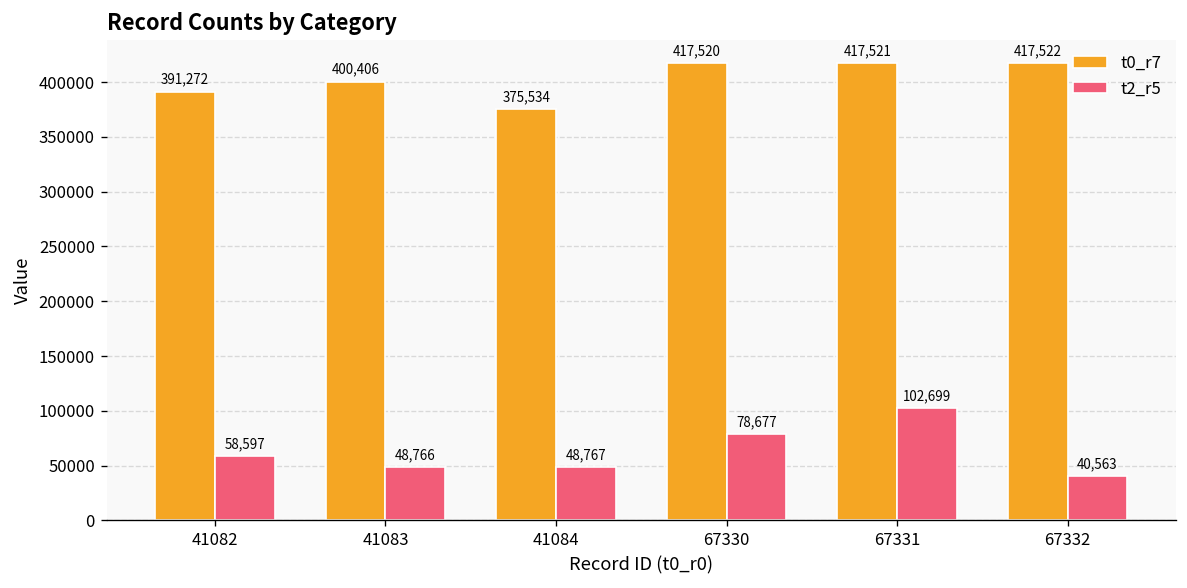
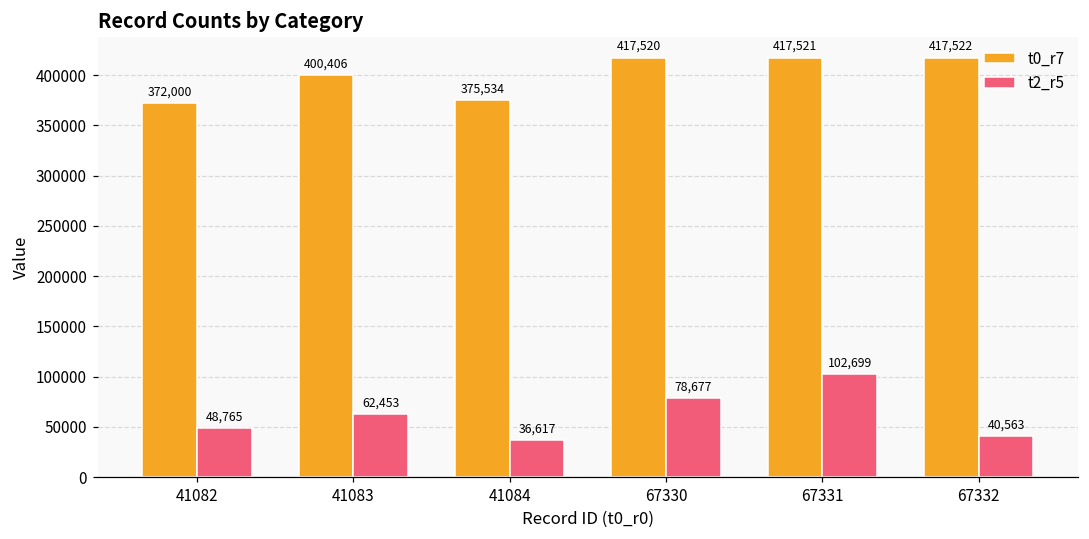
t0_r7, 41082: 391,272 -> 372,000
t2_r5, 41082: 58,597 -> 48,765
t2_r5, 41083: 48,766 -> 62,453
t2_r5, 41084: 48,767 -> 36,617
